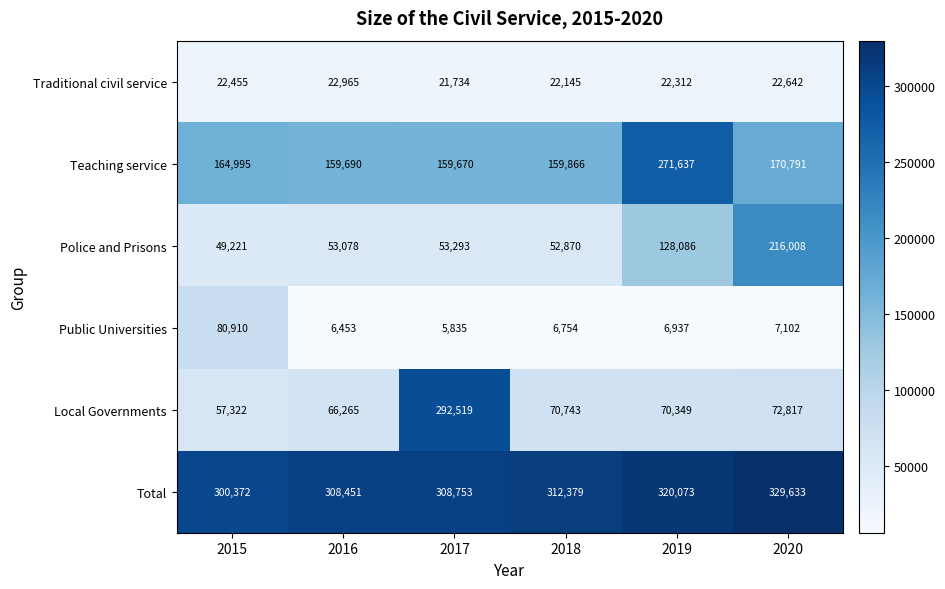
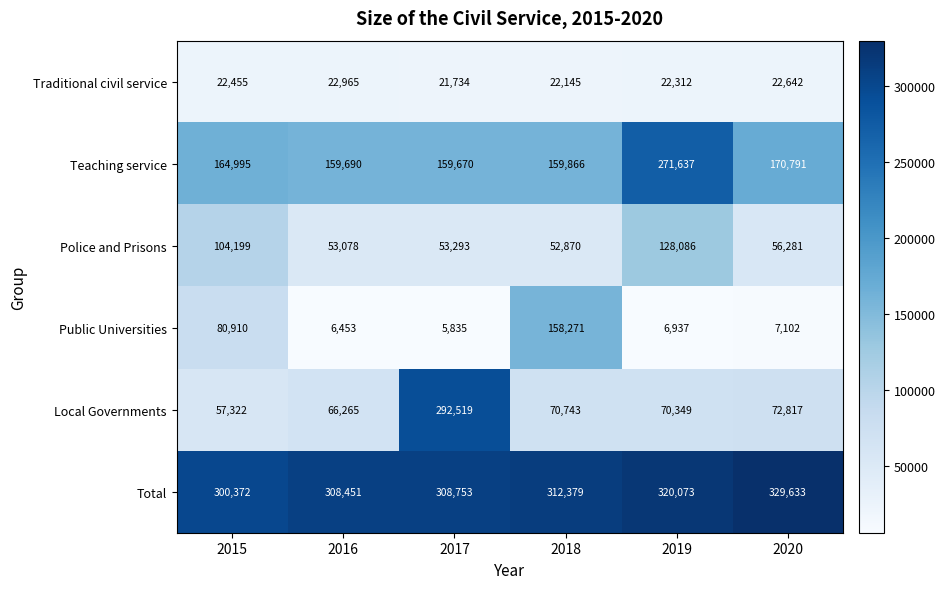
Police and Prisons, 2015: 49,221 -> 104,199
Police and Prisons, 2020: 216,008 -> 56,281
Public Universities, 2018: 6,754 -> 158,271
